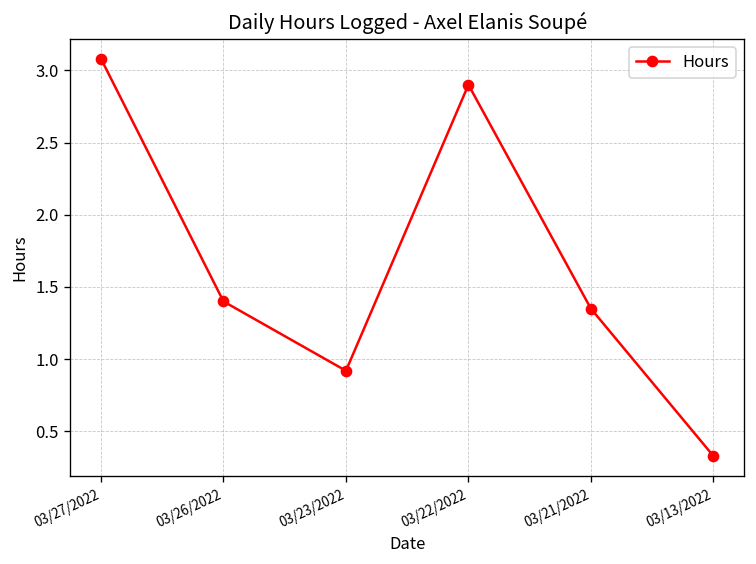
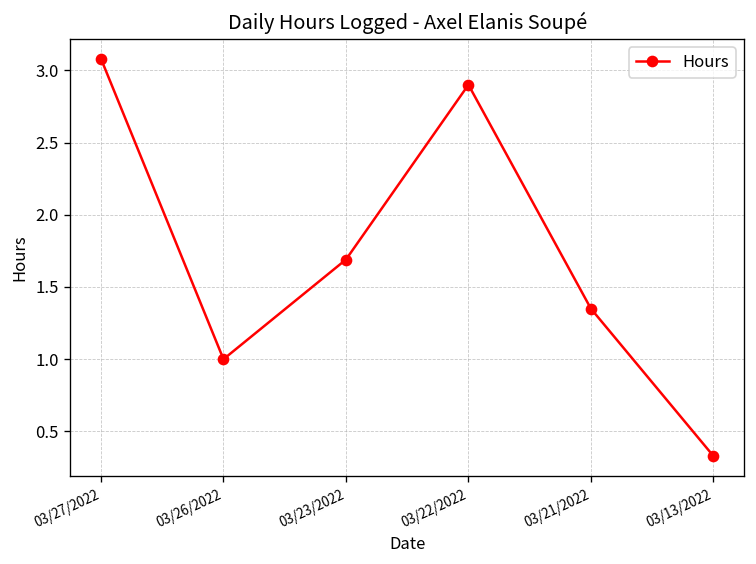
03/26/2022: 1.4 -> 1.0
03/23/2022: 0.92 -> 1.69
